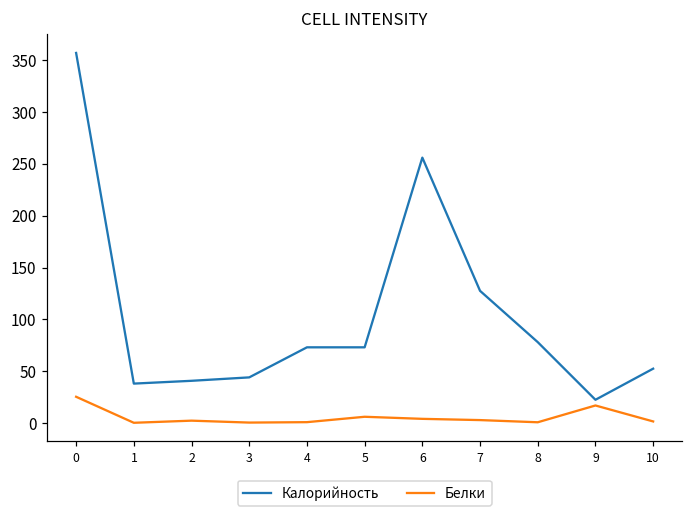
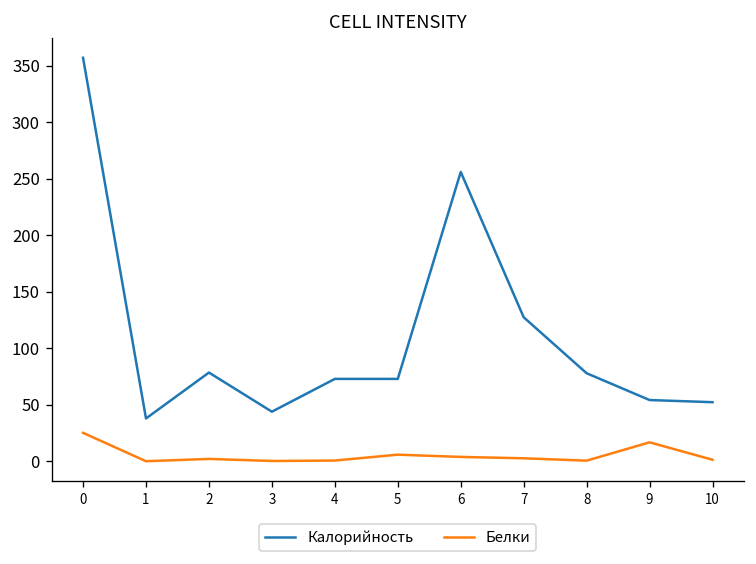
Калорийность, 2: 40 -> 80
Калорийность, 9: 20 -> 50
